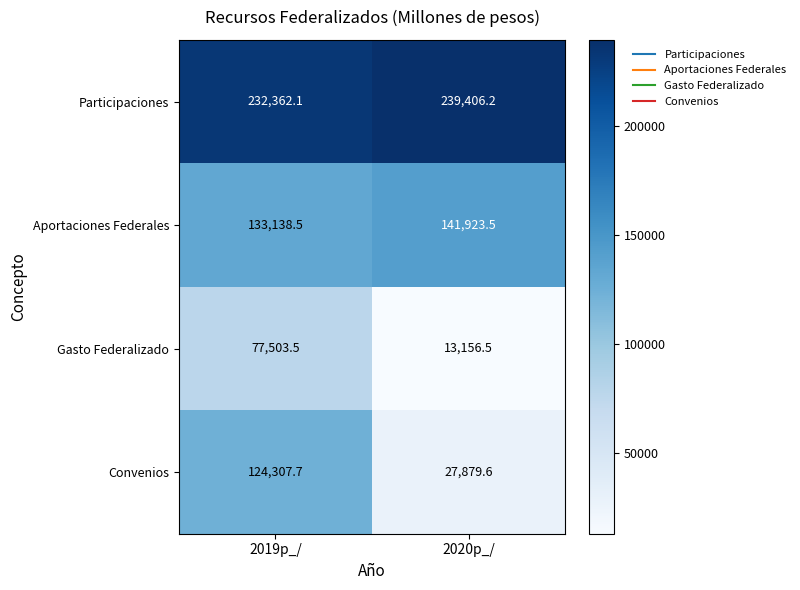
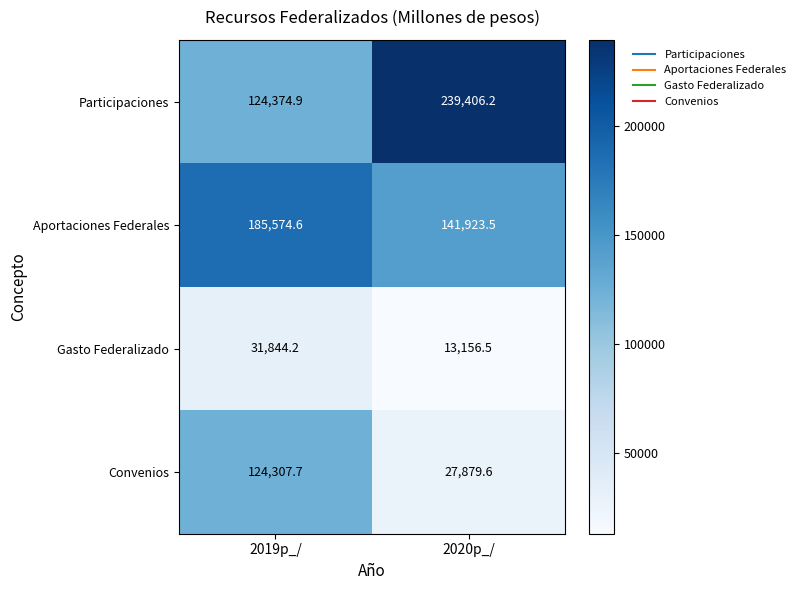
Participaciones, 2019p_/: 232,362.1 -> 124,374.9
Aportaciones Federales, 2019p_/: 133,138.5 -> 185,574.6
Gasto Federalizado, 2019p_/: 77,503.5 -> 31,844.2
